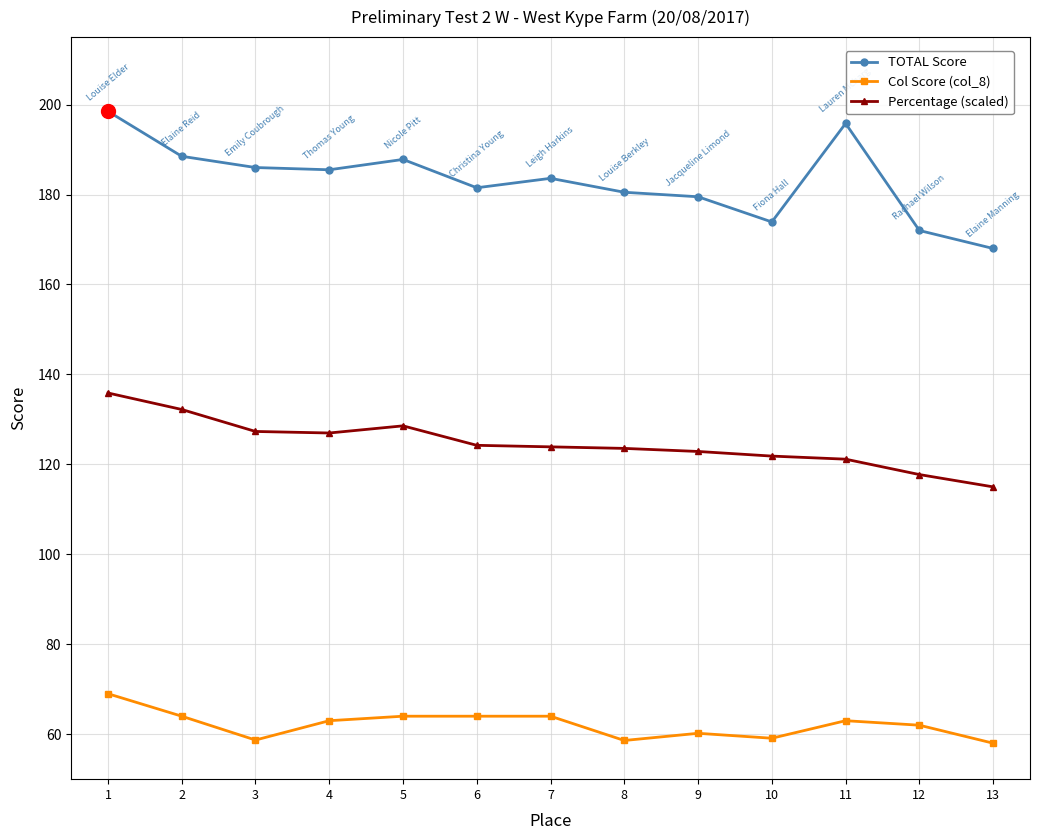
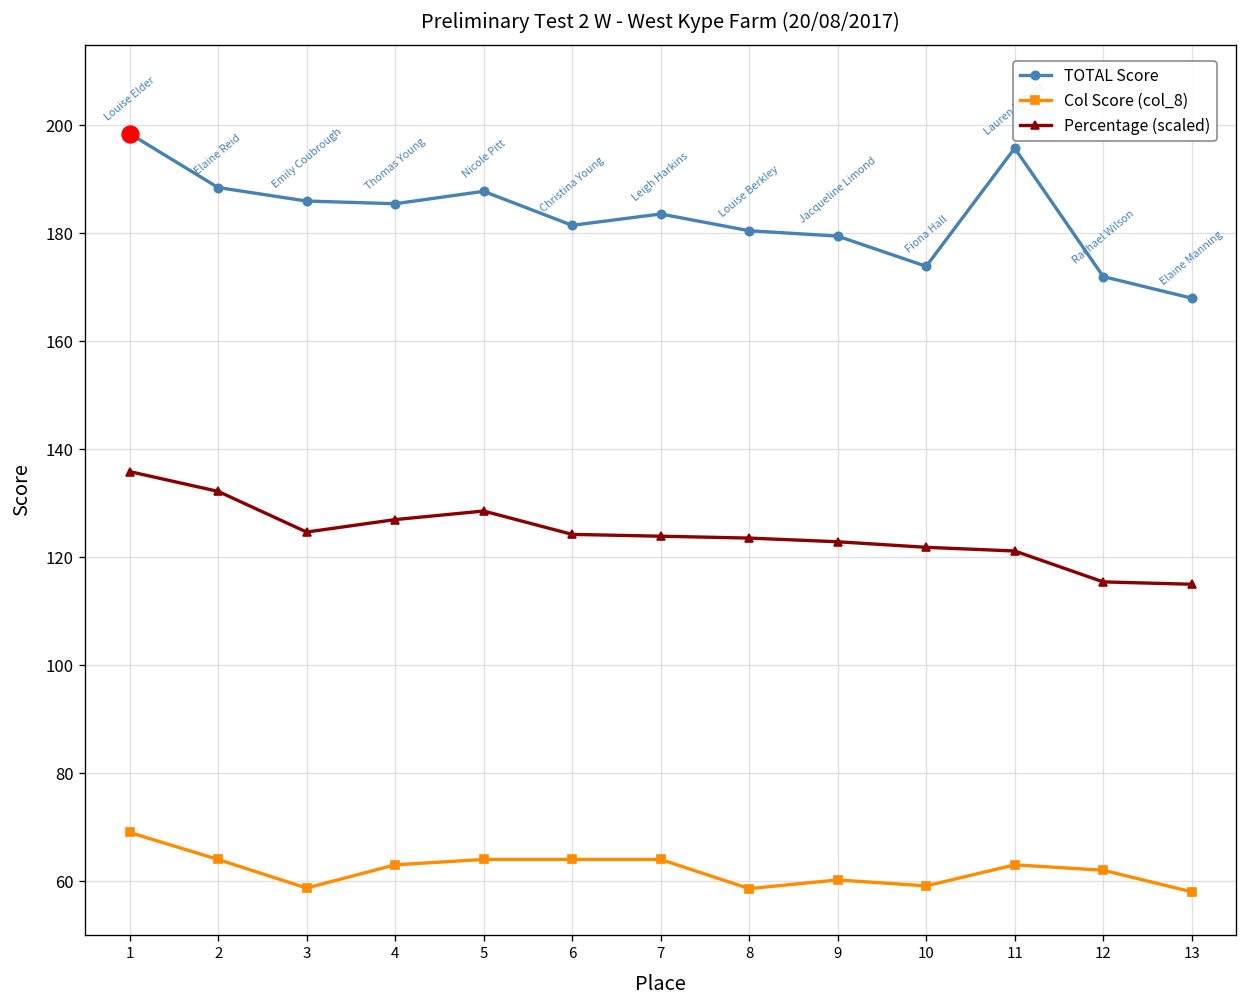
Percentage (scaled), 3: 127 -> 125
Percentage (scaled), 12: 118 -> 115
